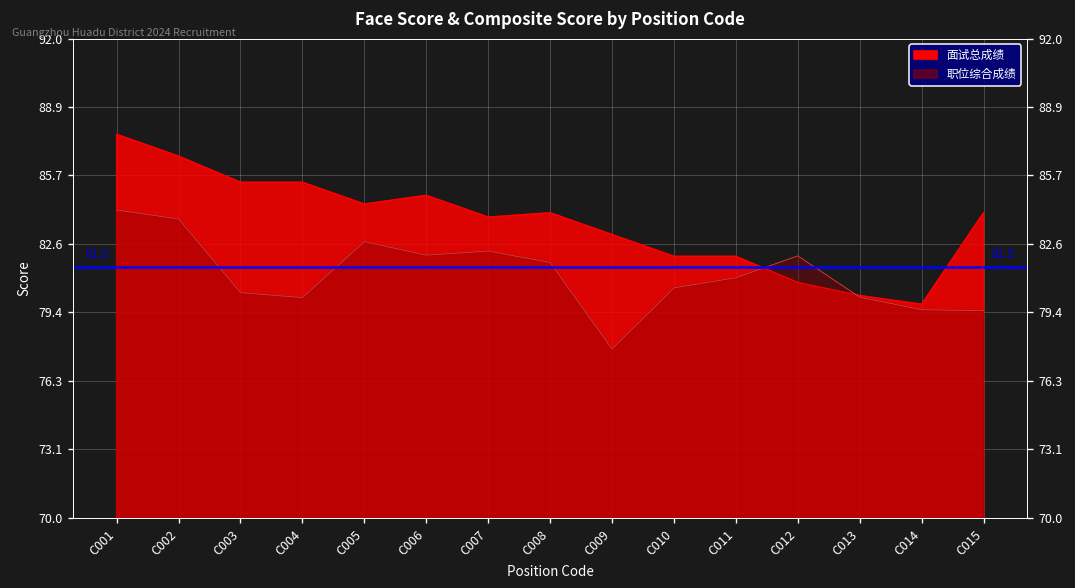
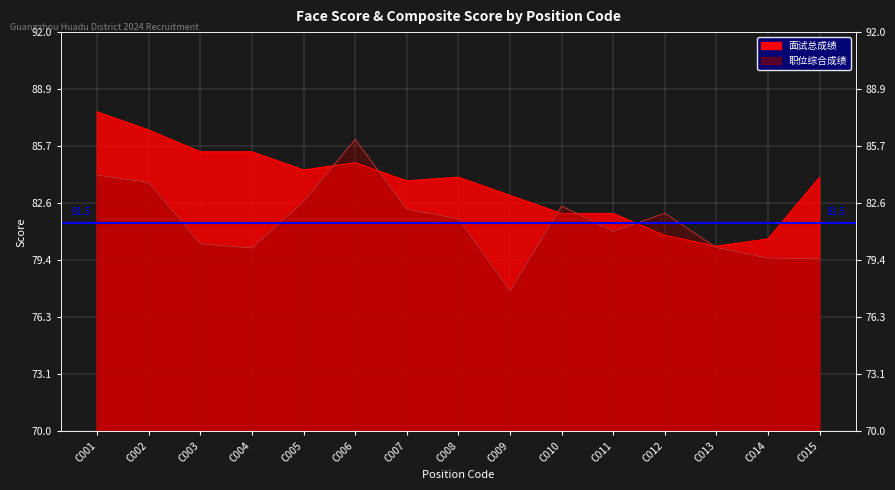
职位综合成绩, C006: 82.1 -> 86.1
职位综合成绩, C010: 80.6 -> 82.4
面试总成绩, C014: 79.8 -> 80.6
